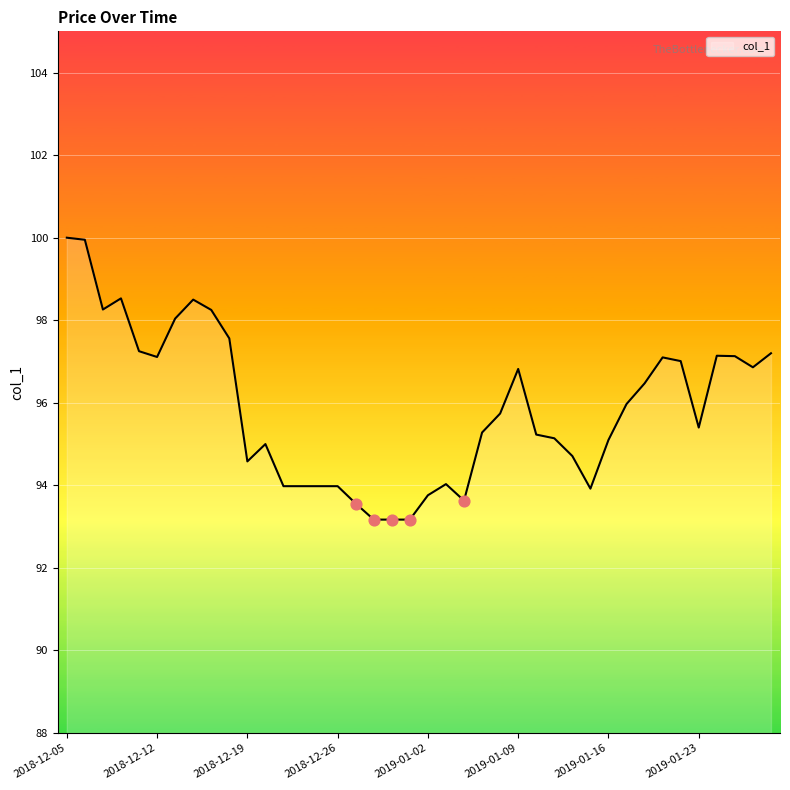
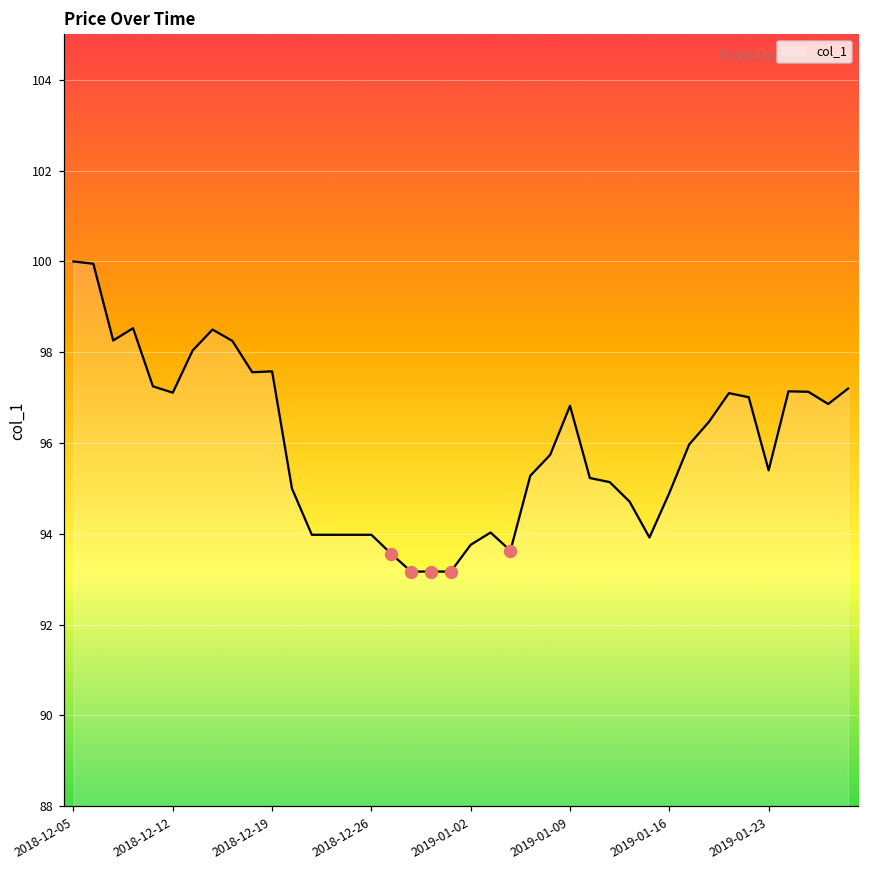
col_1, 2018-12-19: 94.6 -> 97.6
col_1, 2019-01-16: 95.1 -> 94.9
